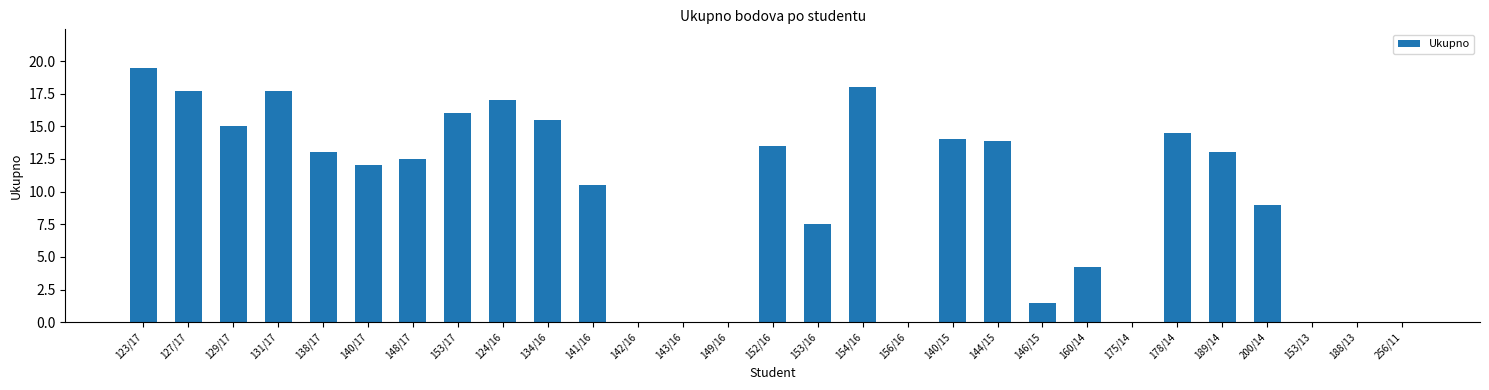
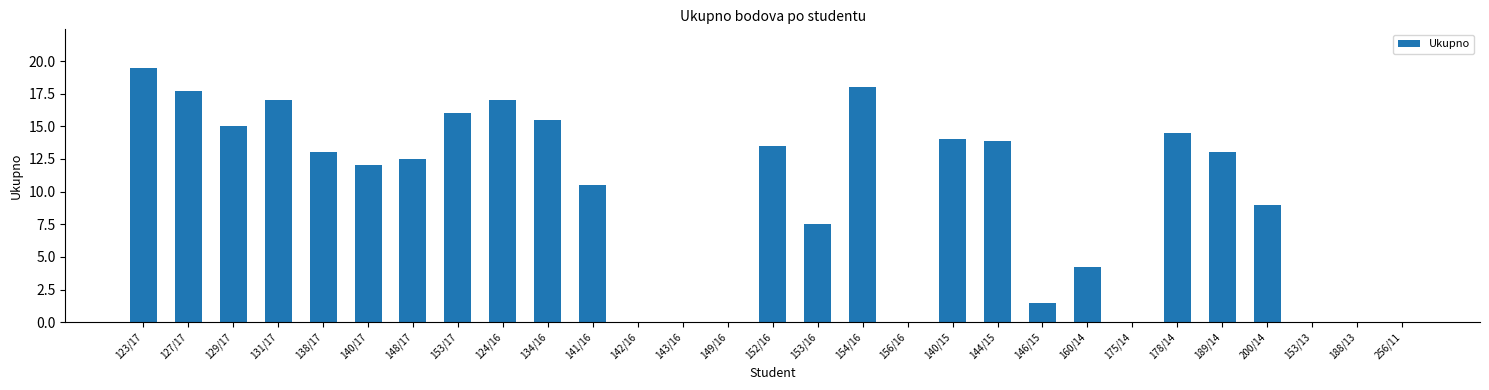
131/17: 17.7 -> 17.0
